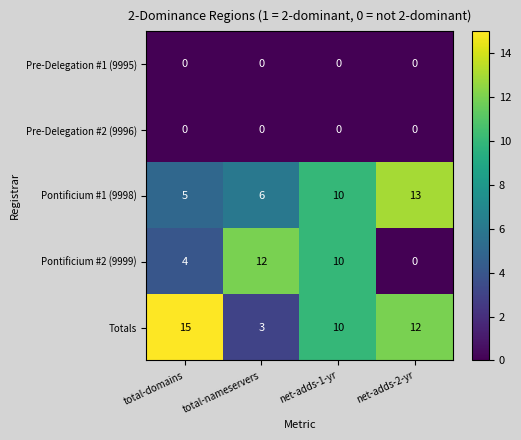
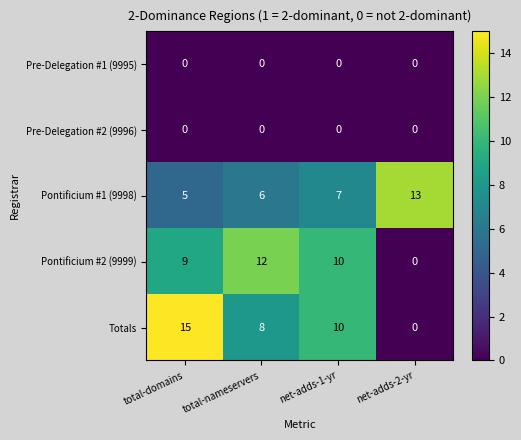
Pontificium #1 (9998), net-adds-1-yr: 10 -> 7
Pontificium #2 (9999), total-domains: 4 -> 9
Totals, total-nameservers: 3 -> 8
Totals, net-adds-2-yr: 12 -> 0
